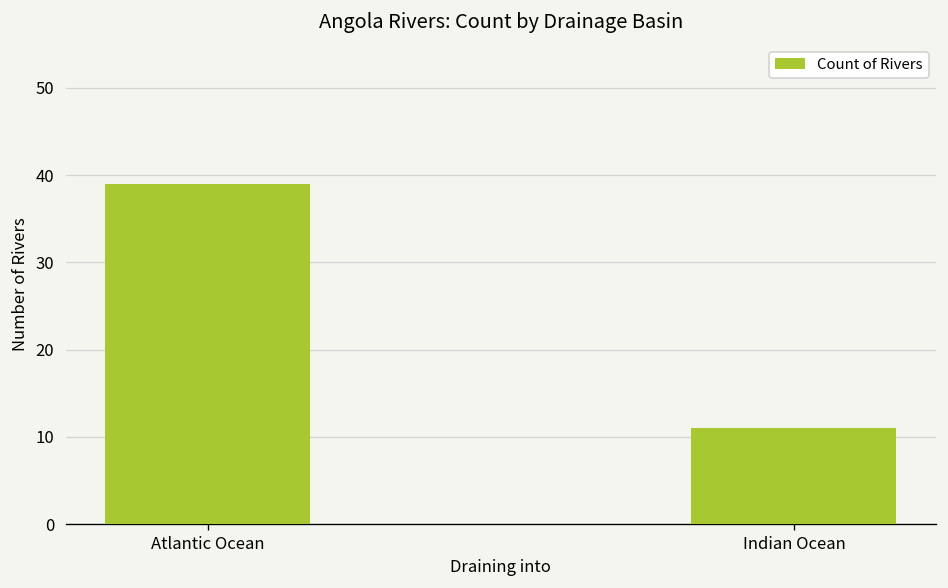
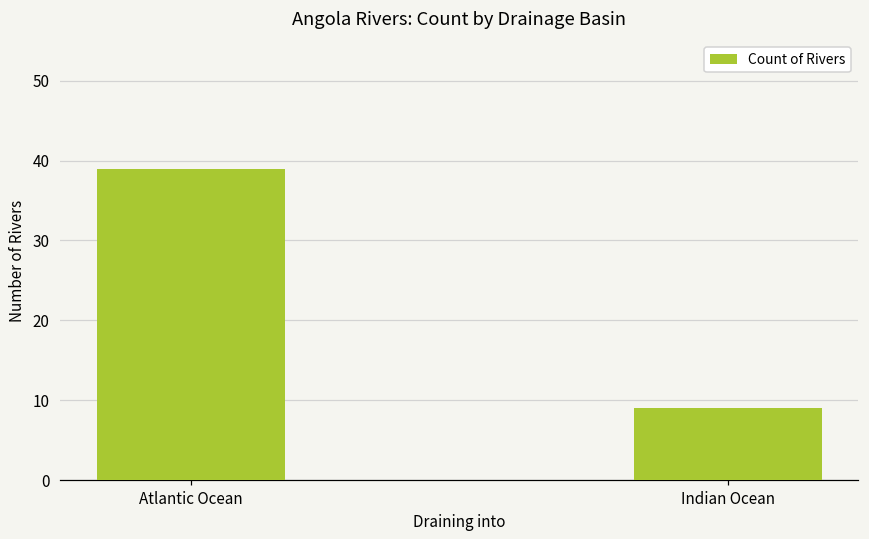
Indian Ocean: 11 -> 9
